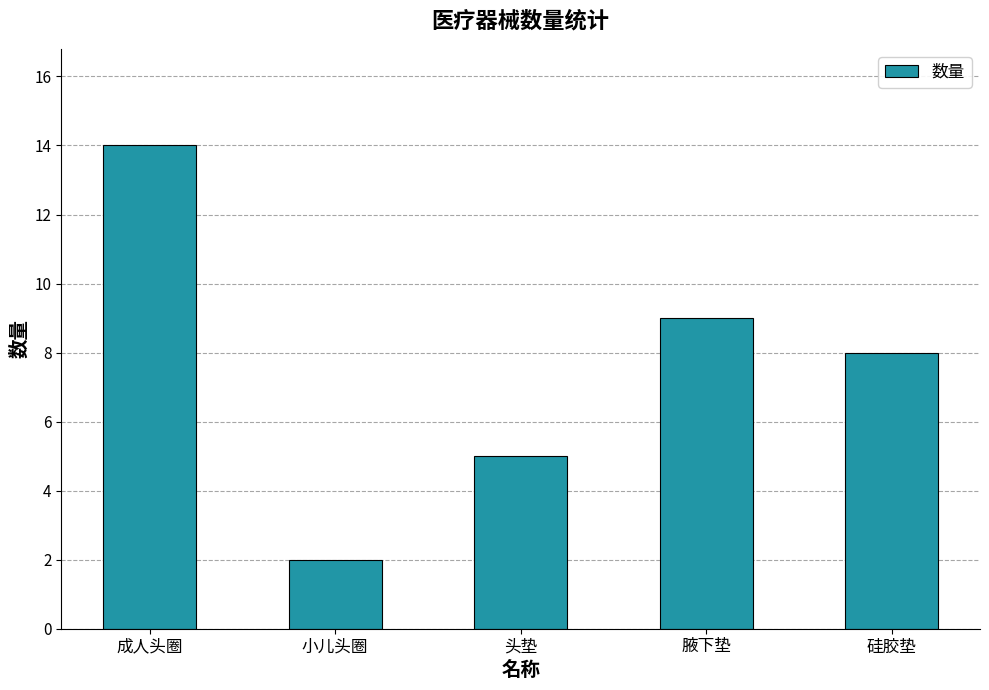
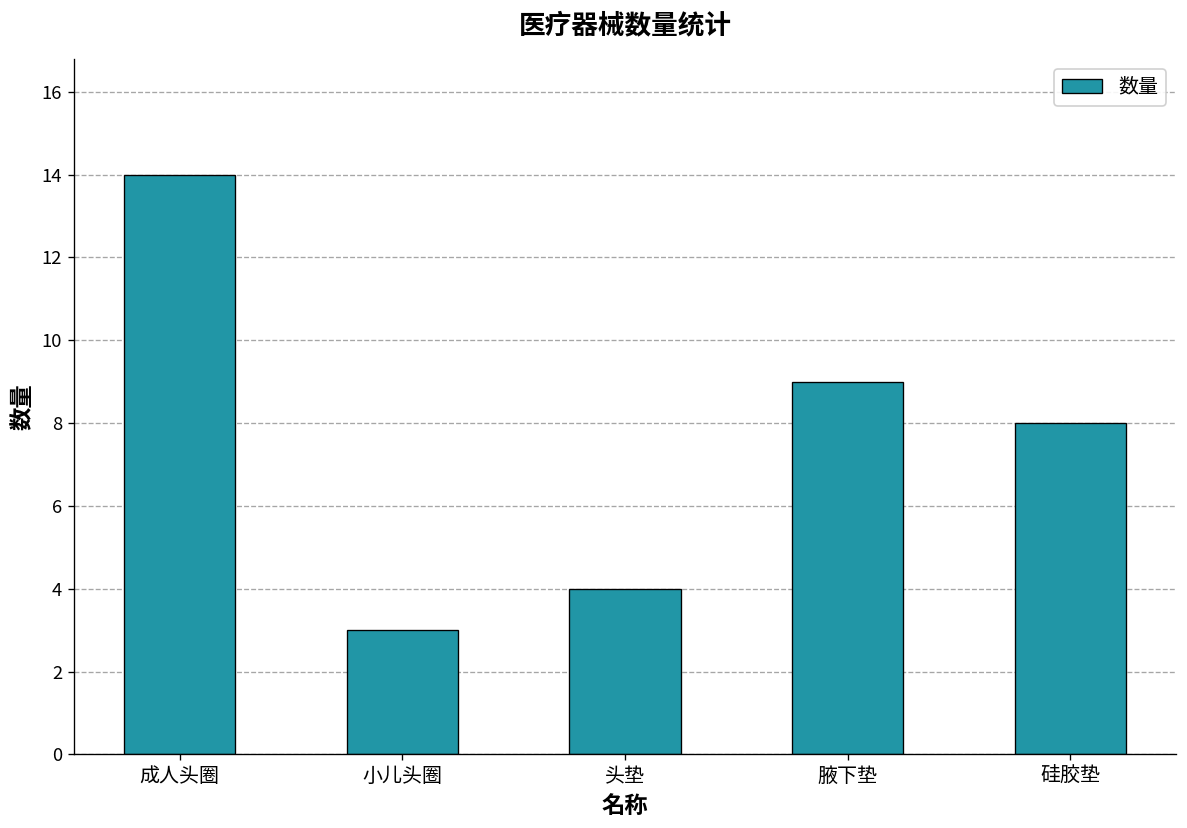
小儿头圈: 2 -> 3
头垫: 5 -> 4
